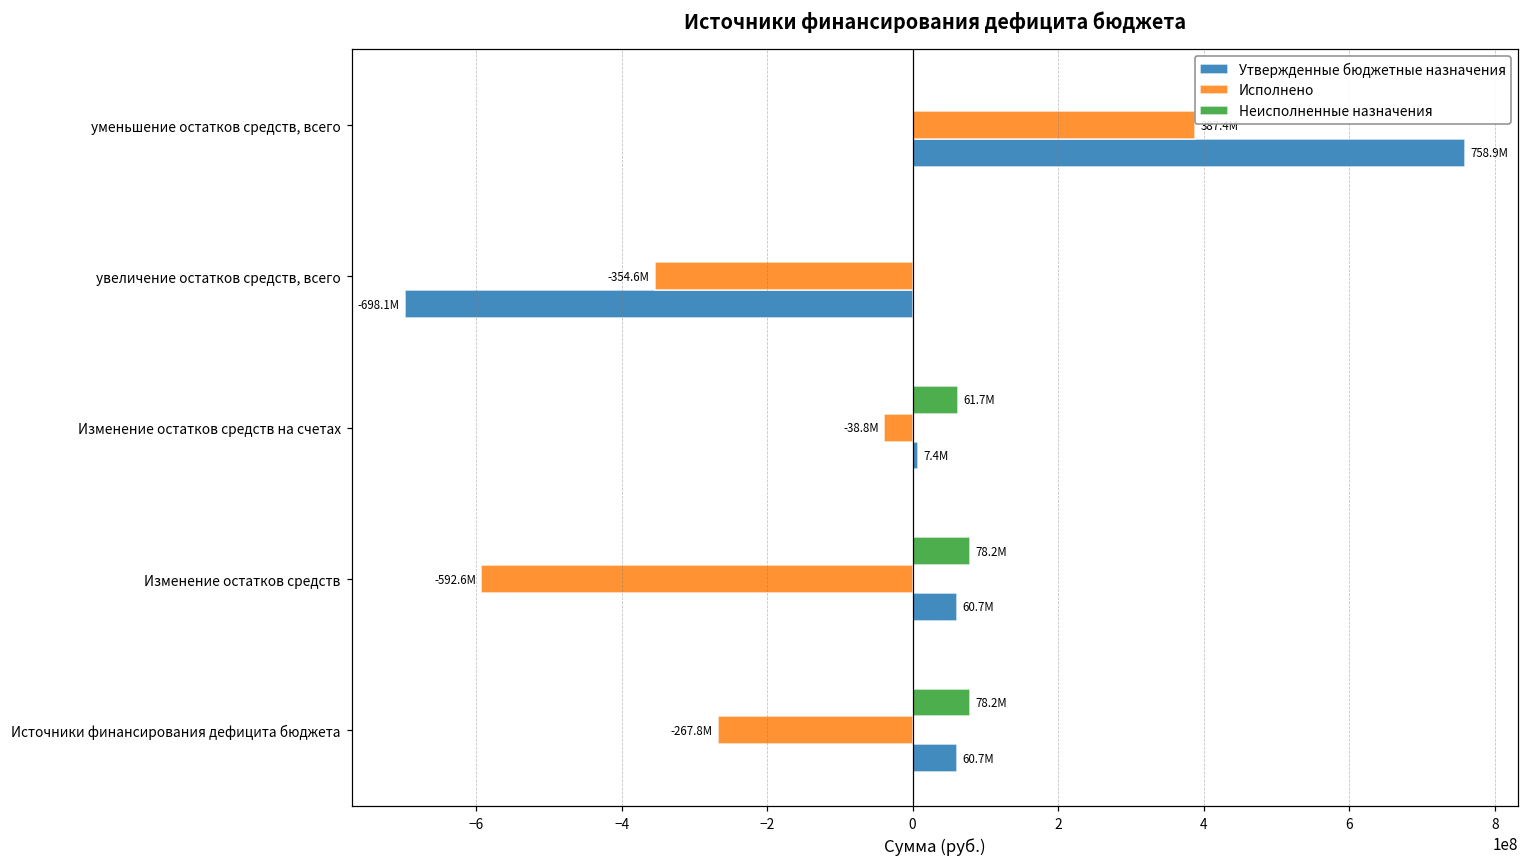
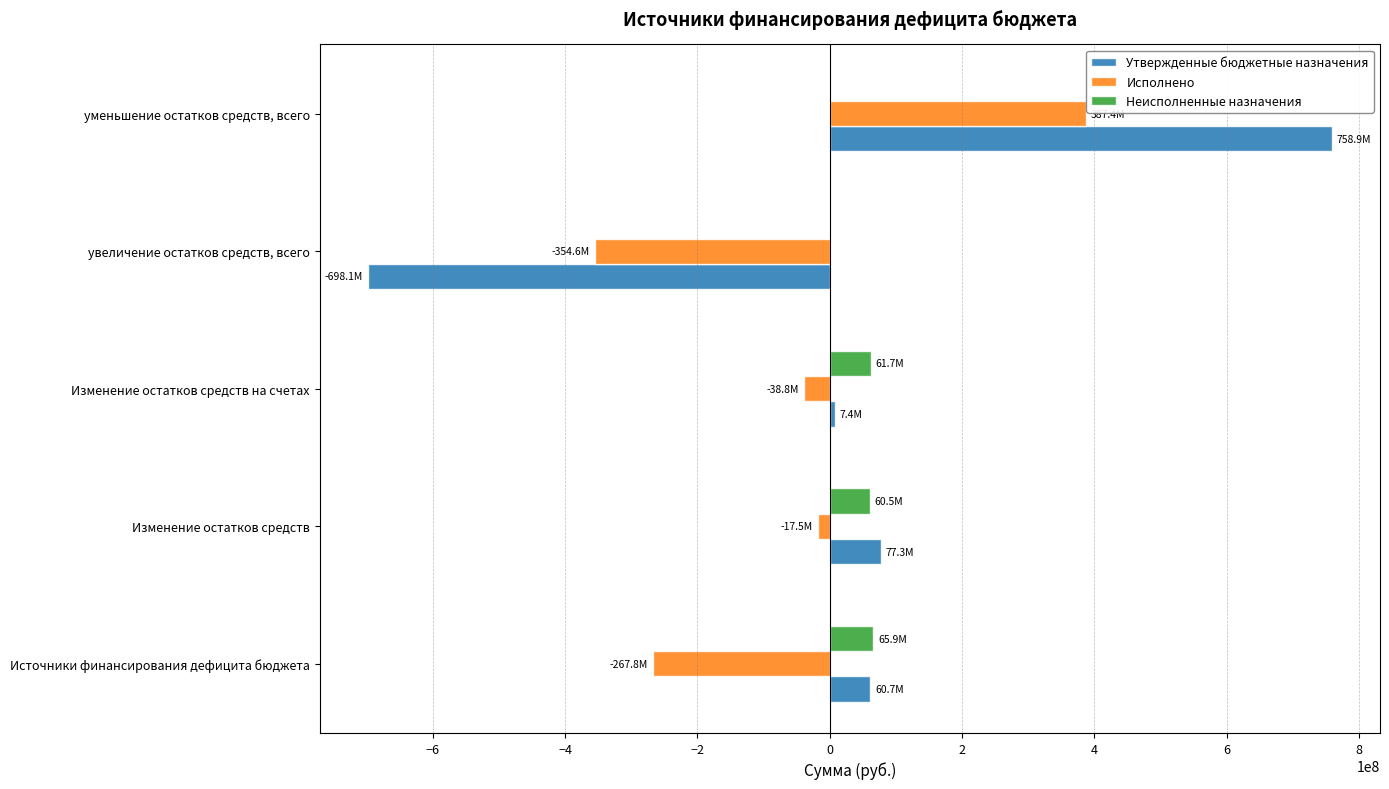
Неисполненные назначения, Изменение остатков средств: 78.2M -> 60.5M
Исполнено, Изменение остатков средств: -592.6M -> -17.5M
Утвержденные бюджетные назначения, Изменение остатков средств: 60.7M -> 77.3M
Неисполненные назначения, Источники финансирования дефицита бюджета: 78.2M -> 65.9M
